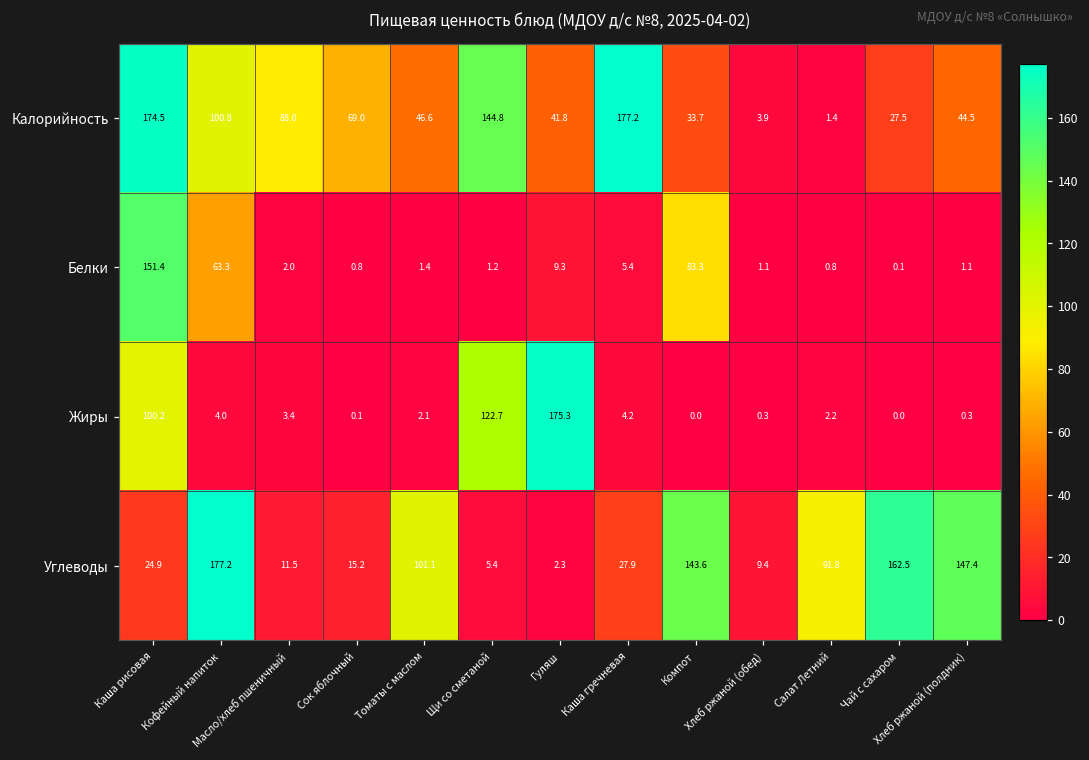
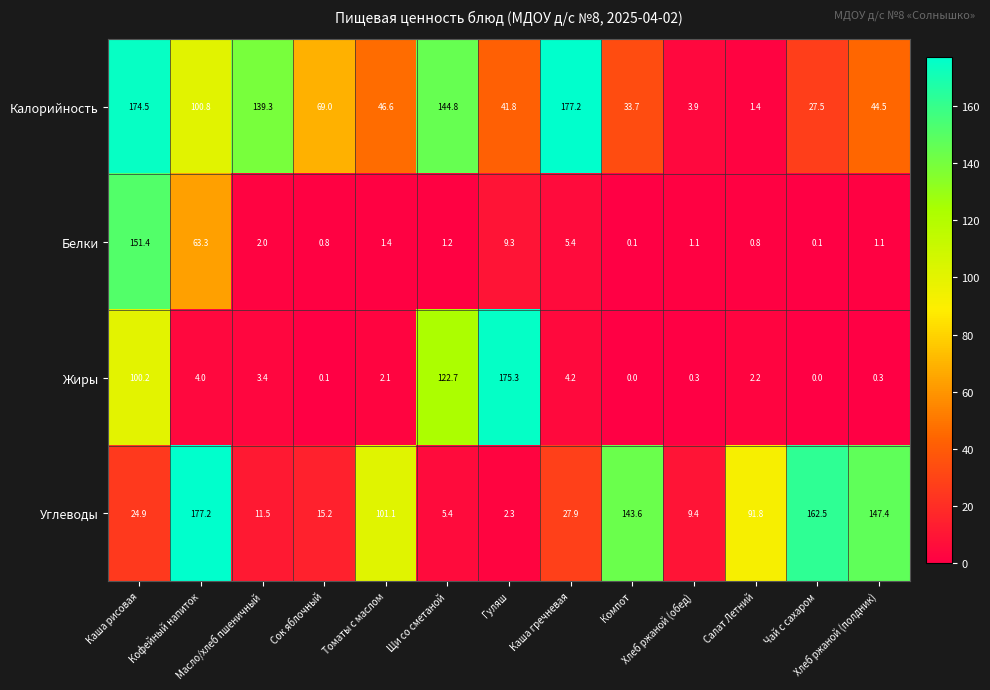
Калорийность, Масло/хлеб пшеничный: 88.0 -> 139.3
Белки, Компот: 83.3 -> 0.1
